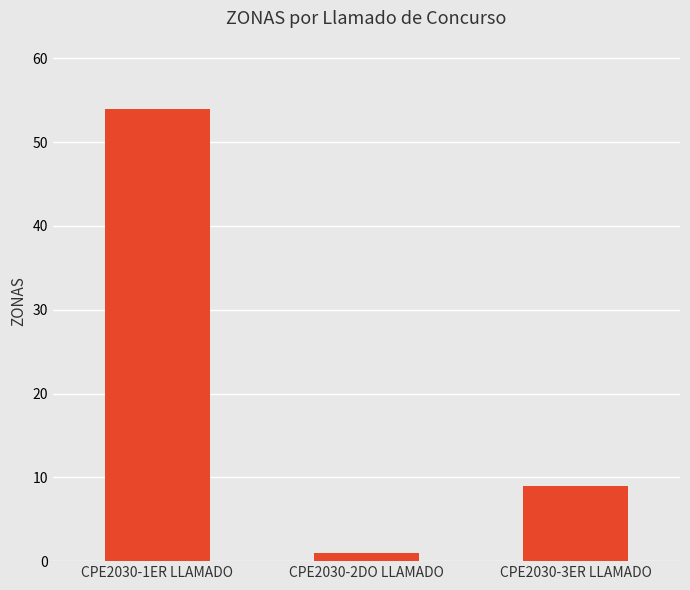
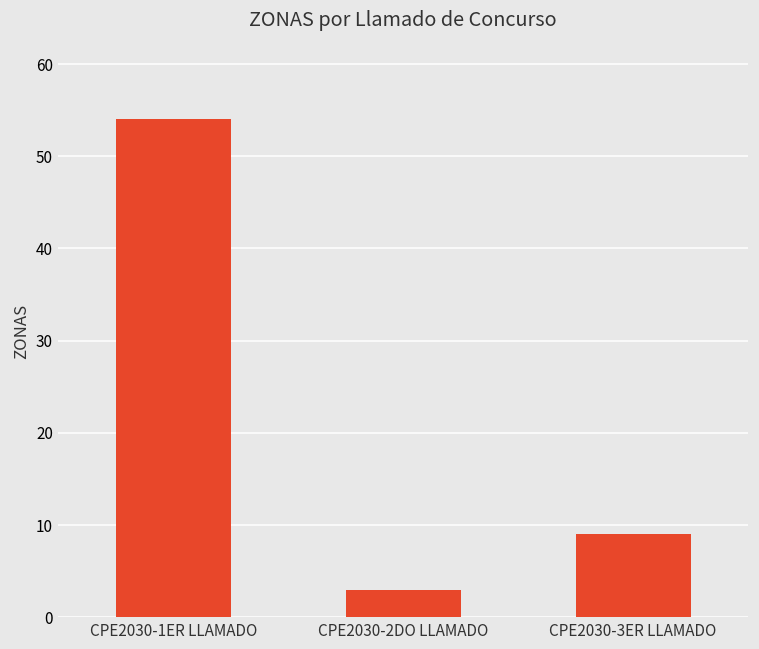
CPE2030-2DO LLAMADO: 1 -> 3
